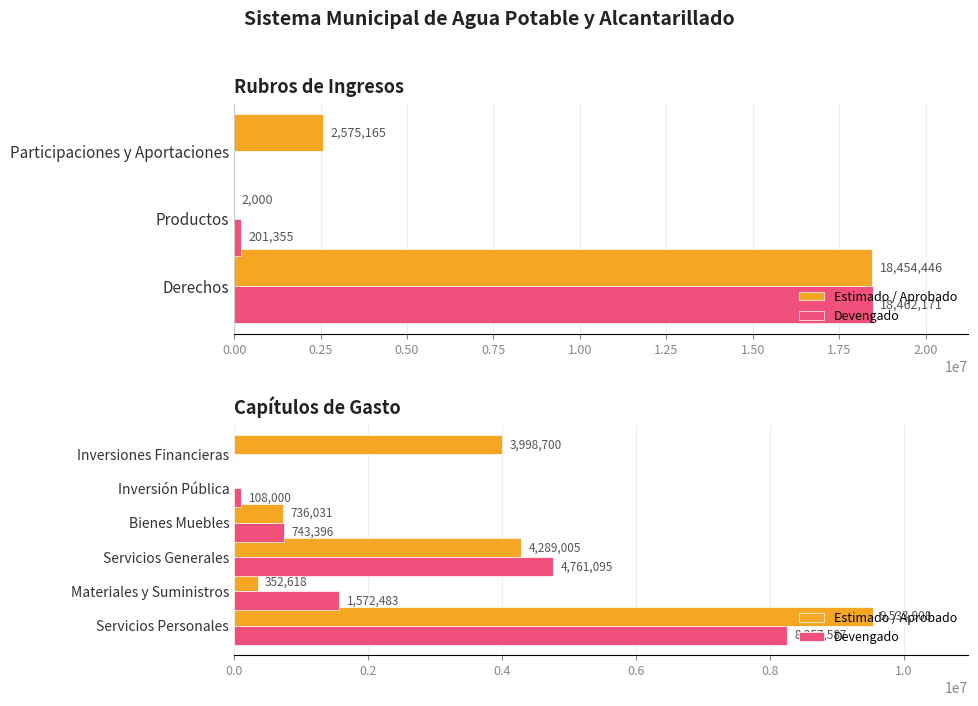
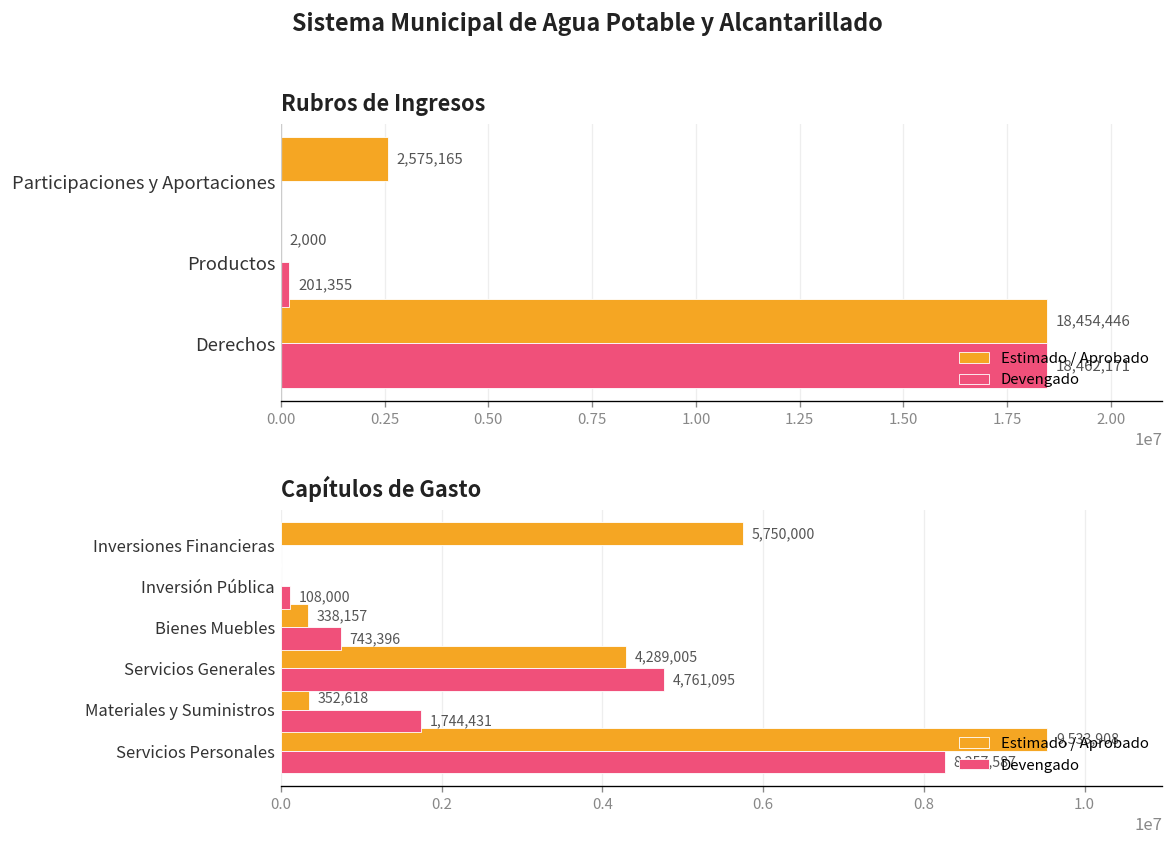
Capítulos de Gasto, Estimado / Aprobado, Inversiones Financieras: 3,998,700 -> 5,750,000
Capítulos de Gasto, Estimado / Aprobado, Bienes Muebles: 736,031 -> 338,157
Capítulos de Gasto, Devengado, Materiales y Suministros: 1,572,483 -> 1,744,431
